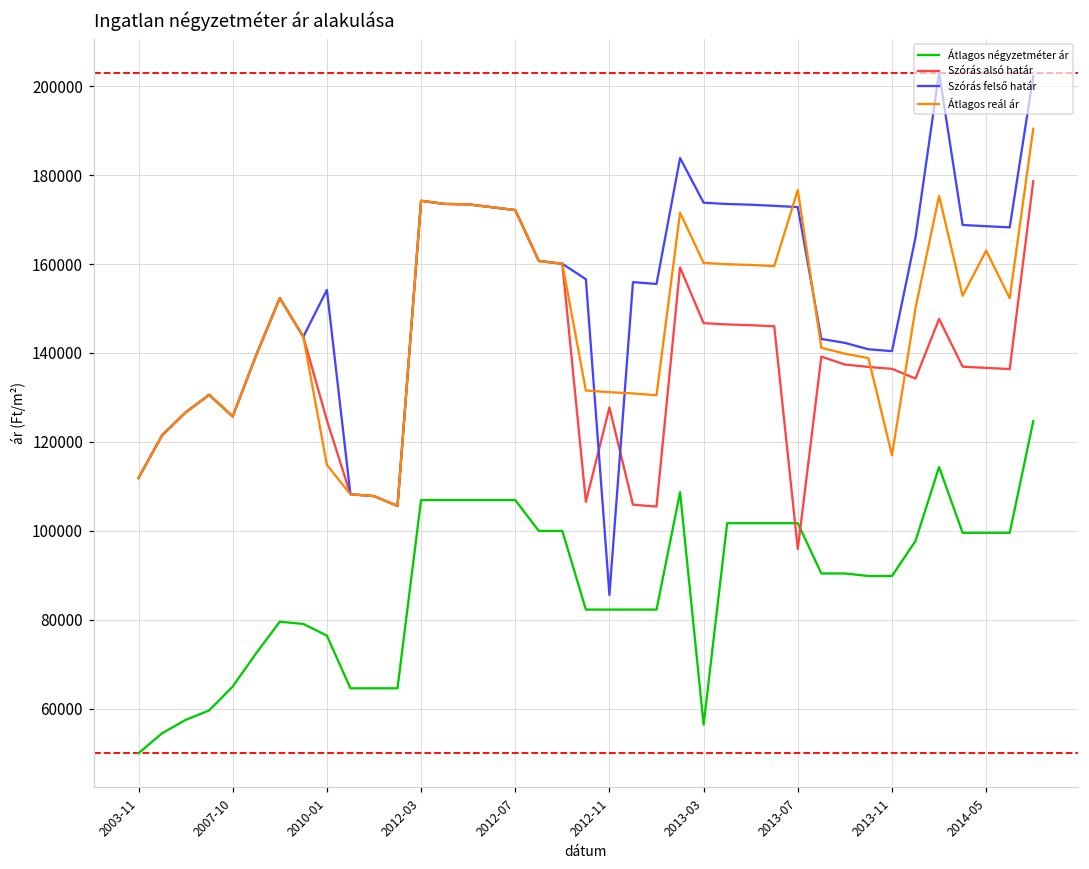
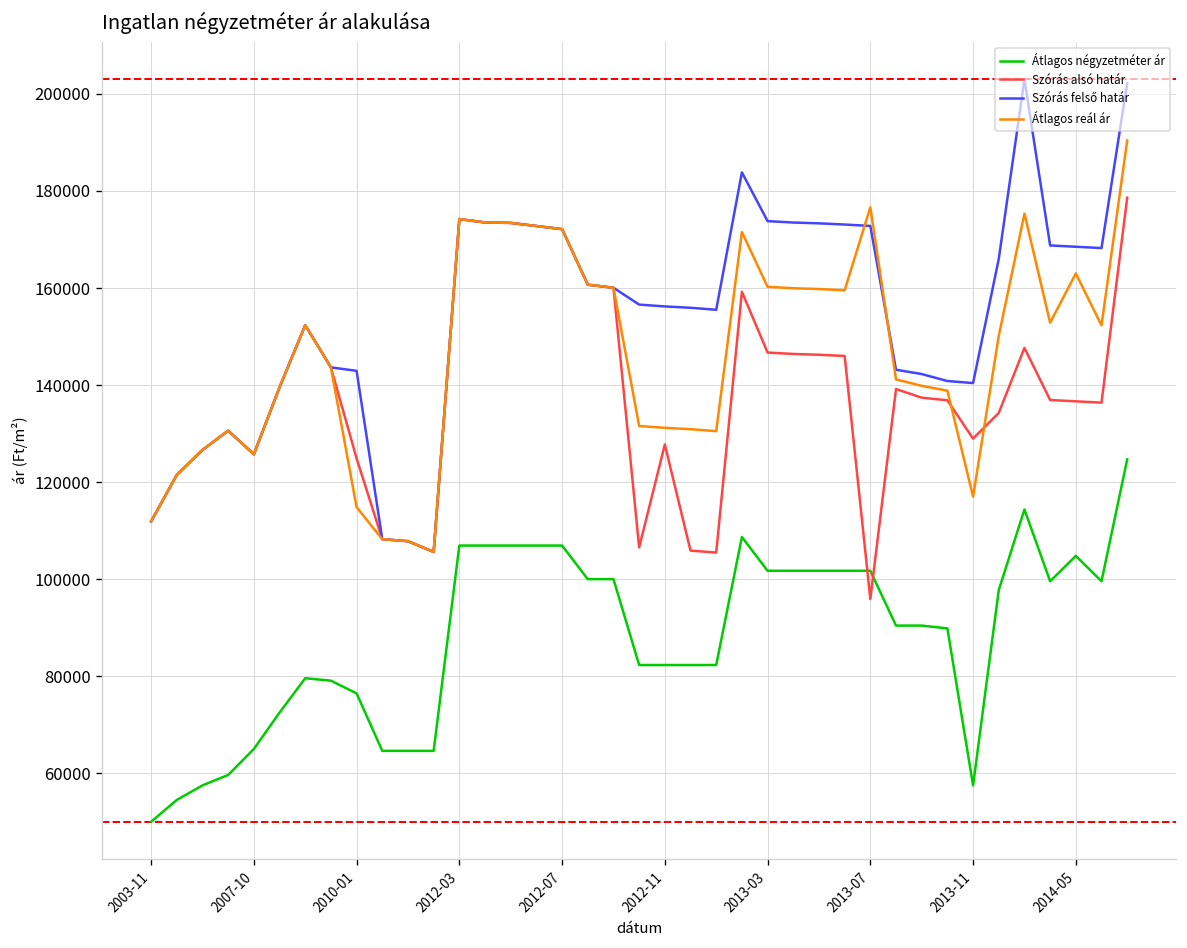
Szórás felső határ, 2010-01: 154000 -> 143000
Szórás felső határ, 2012-11: 86000 -> 156000
Átlagos négyzetméter ár, 2013-03: 56000 -> 102000
Átlagos négyzetméter ár, 2013-11: 90000 -> 57000
Szórás alsó határ, 2013-11: 136000 -> 129000
Átlagos négyzetméter ár, 2014-05: 100000 -> 105000
